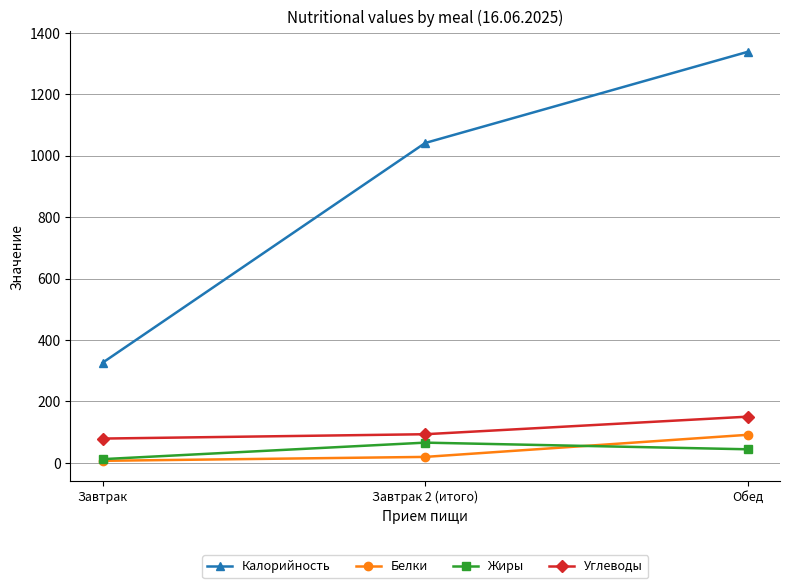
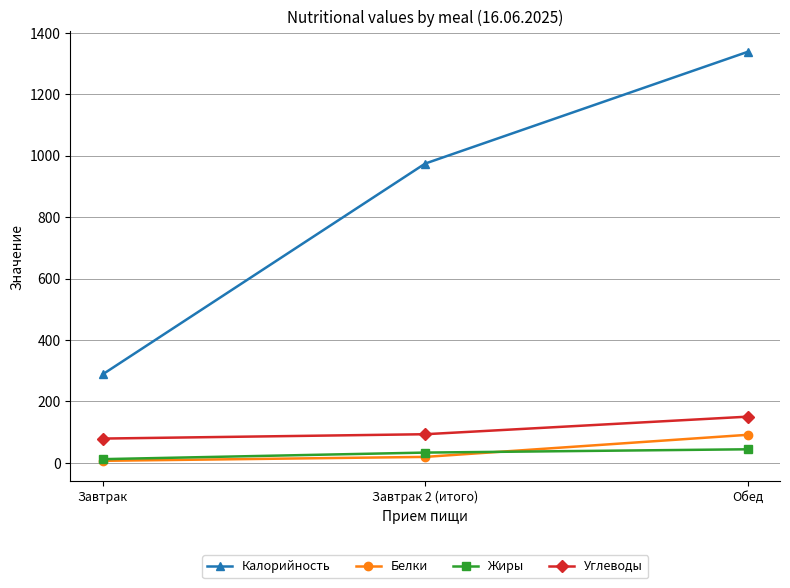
Калорийность, Завтрак: 330 -> 290
Калорийность, Завтрак 2 (итого): 1040 -> 970
Жиры, Завтрак 2 (итого): 70 -> 30
